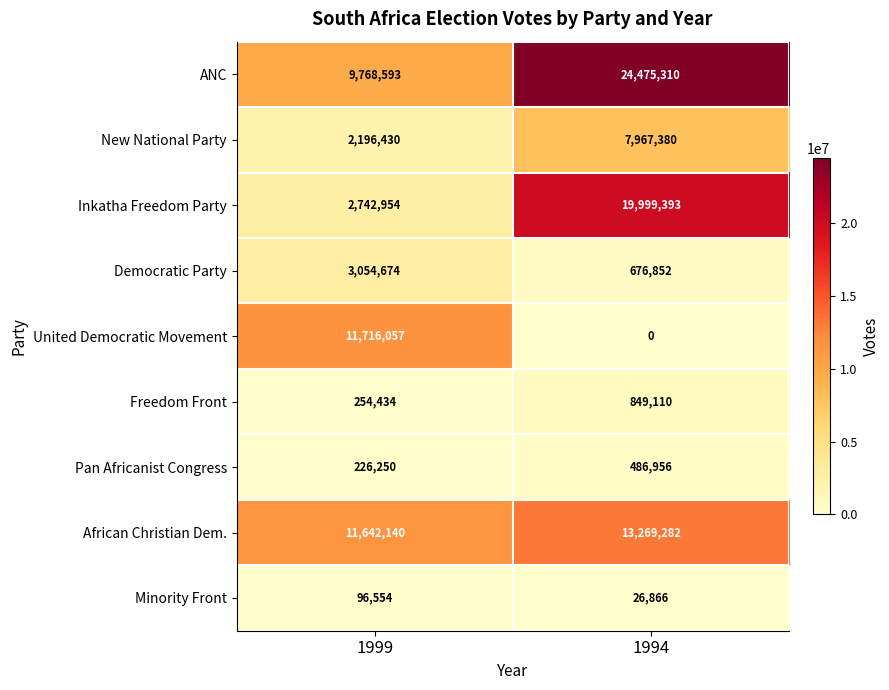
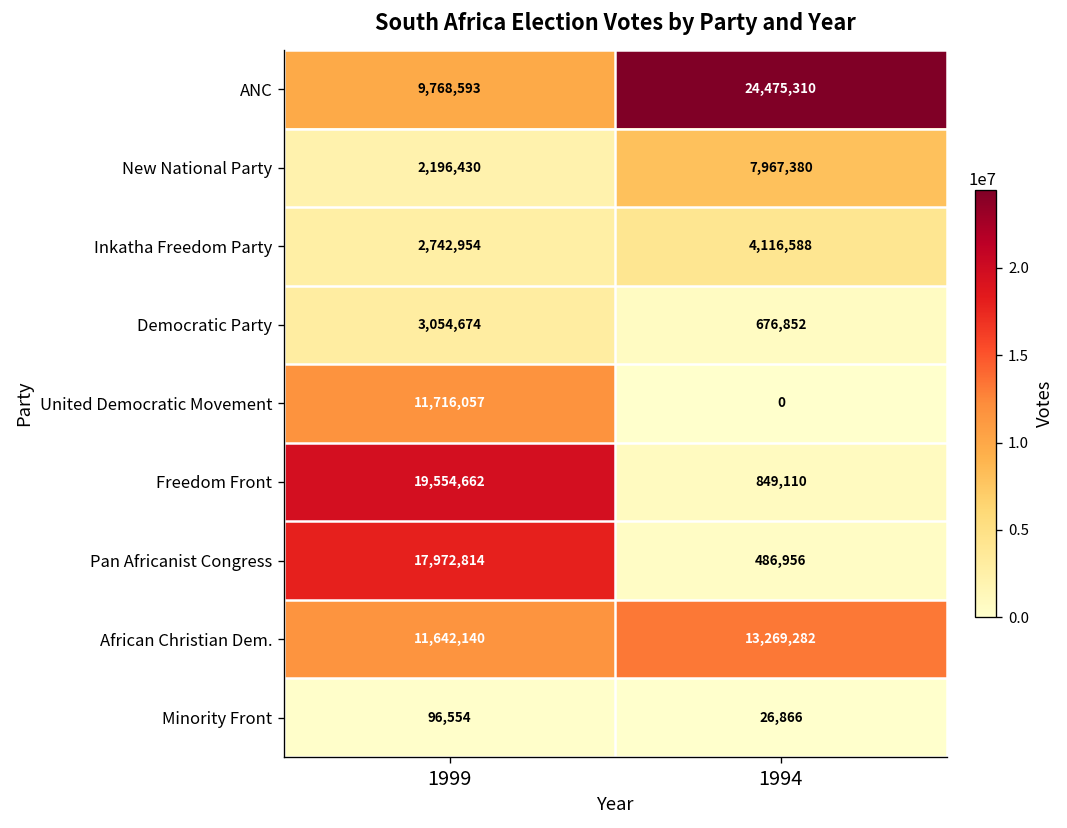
Inkatha Freedom Party, 1994: 19,999,393 -> 4,116,588
Freedom Front, 1999: 254,434 -> 19,554,662
Pan Africanist Congress, 1999: 226,250 -> 17,972,814
